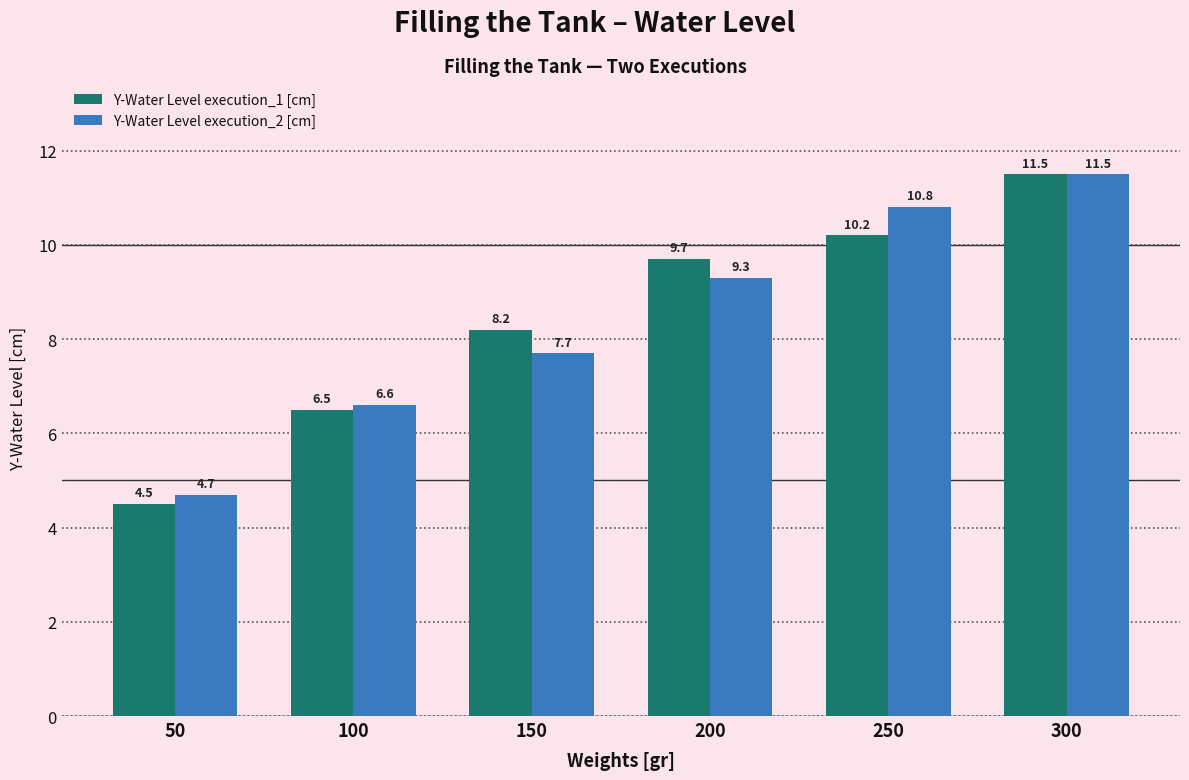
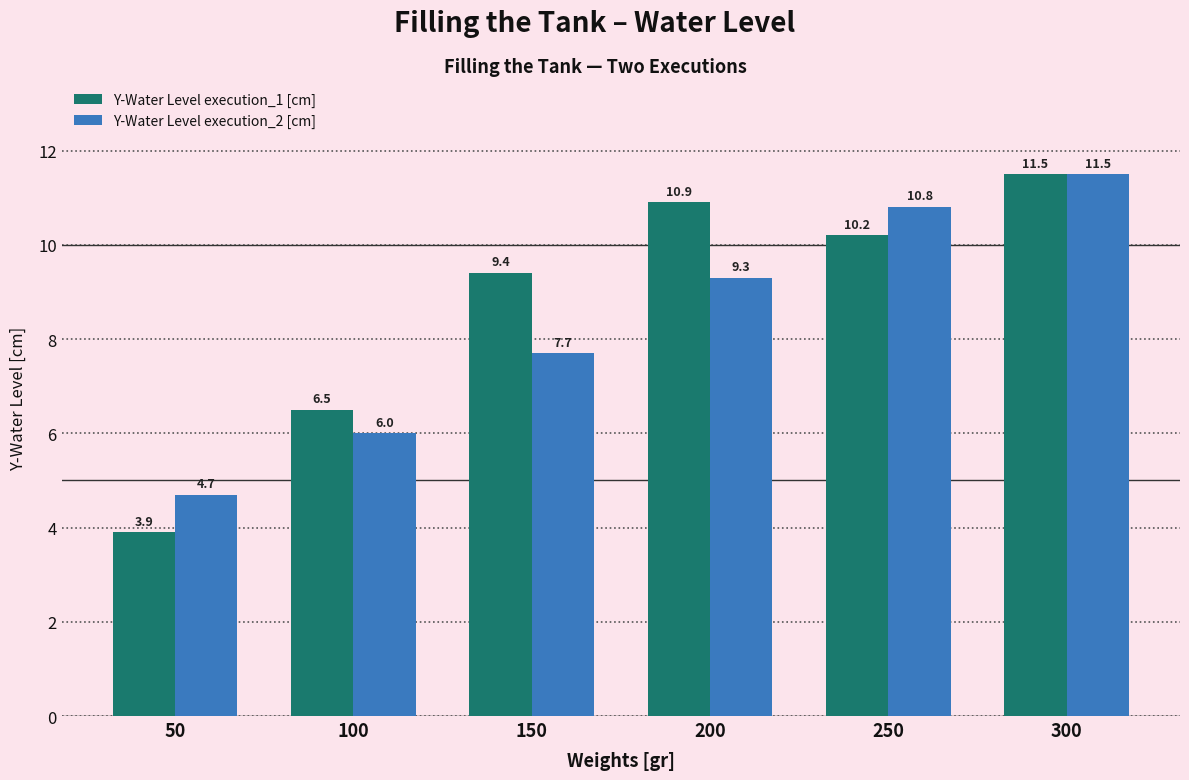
Y-Water Level execution_1 [cm], 50: 4.5 -> 3.9
Y-Water Level execution_2 [cm], 100: 6.6 -> 6.0
Y-Water Level execution_1 [cm], 150: 8.2 -> 9.4
Y-Water Level execution_1 [cm], 200: 9.7 -> 10.9
